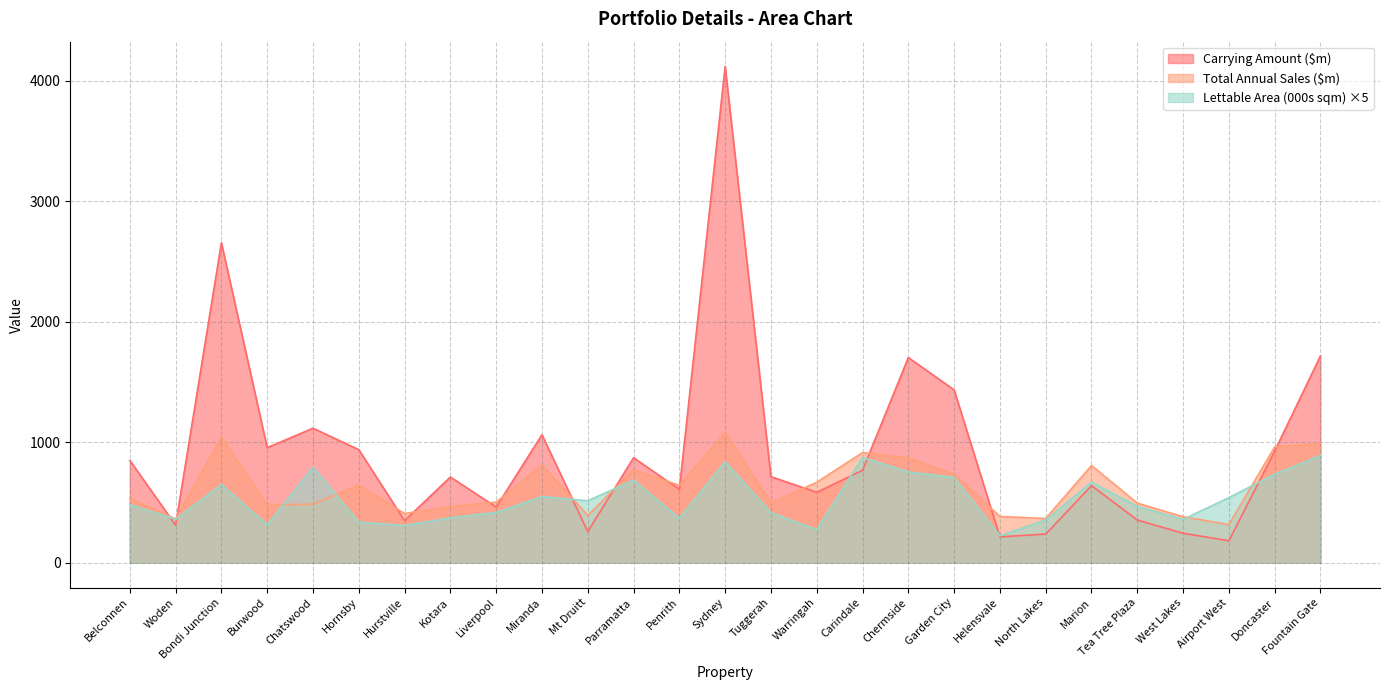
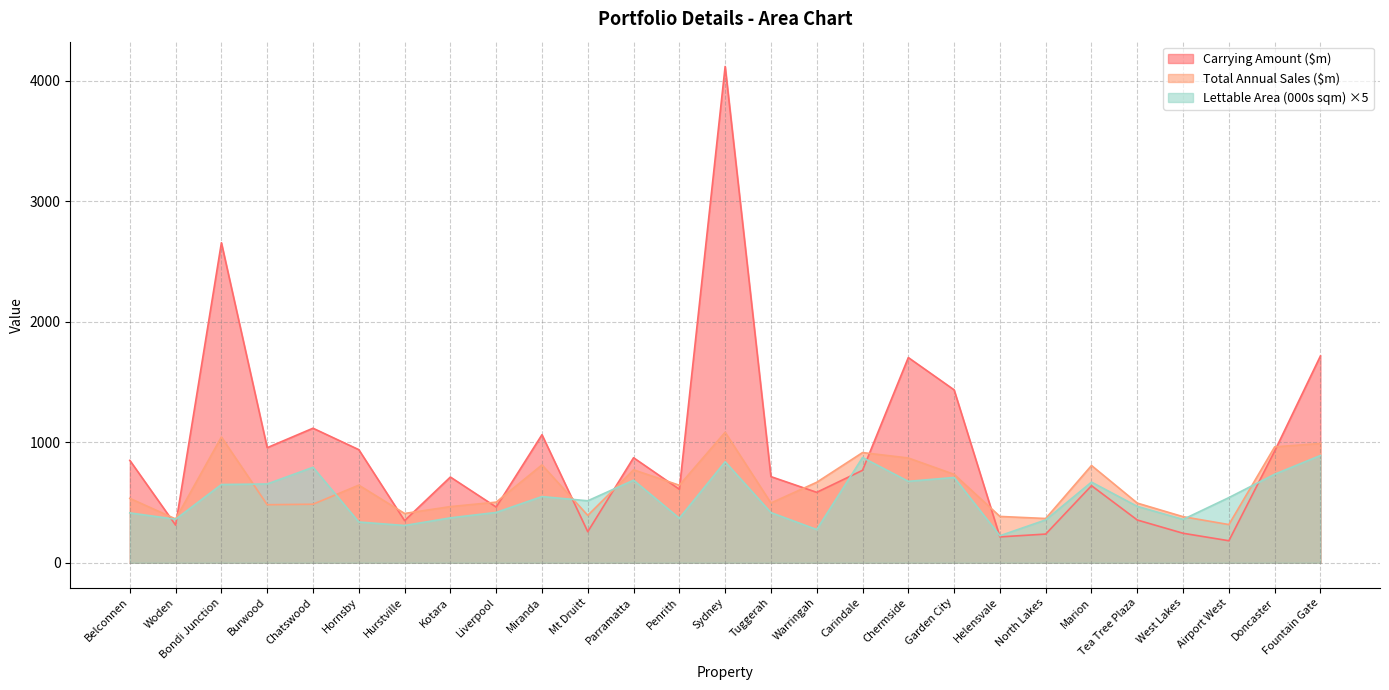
Lettable Area (000s sqm) ×5, Belconnen: 480 -> 410
Lettable Area (000s sqm) ×5, Burwood: 320 -> 650
Lettable Area (000s sqm) ×5, Chermside: 750 -> 680
